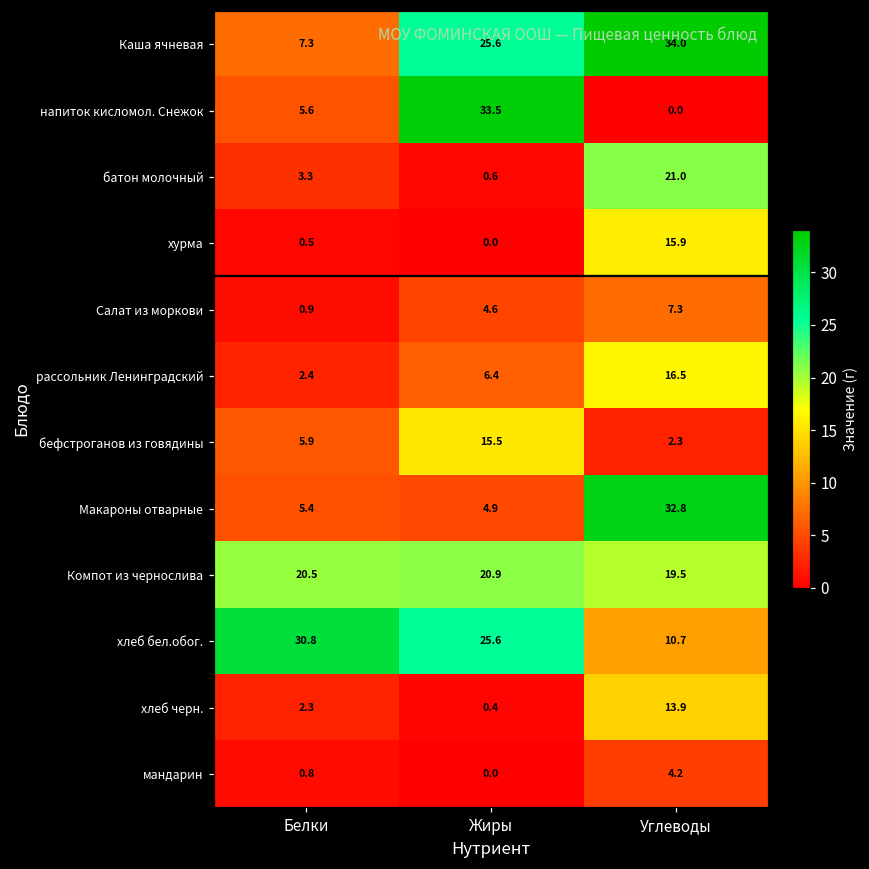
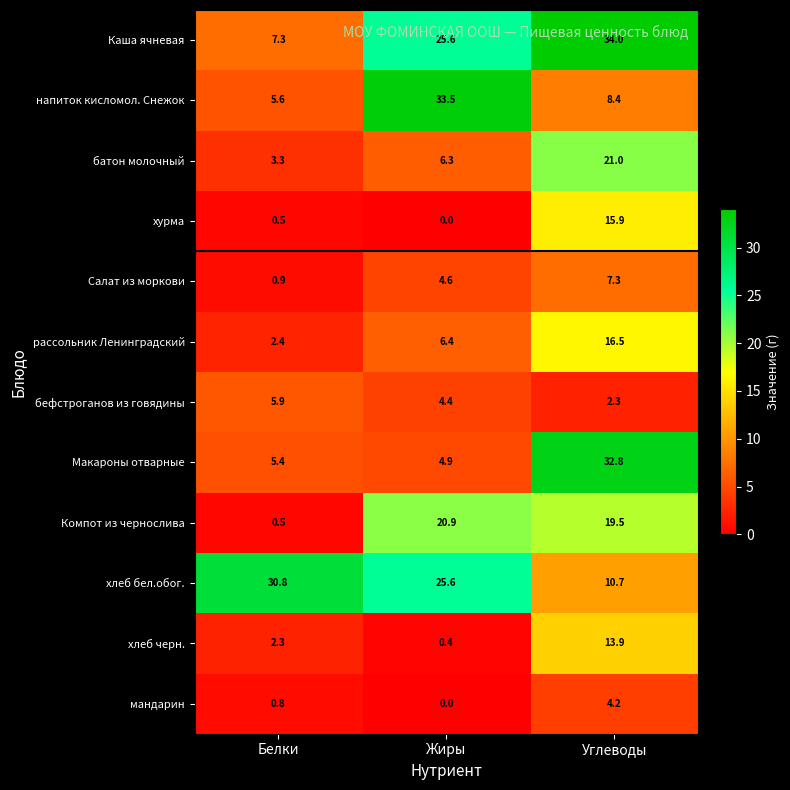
напиток кисломол. Снежок, Углеводы: 0.0 -> 8.4
батон молочный, Жиры: 0.6 -> 6.3
бефстроганов из говядины, Жиры: 15.5 -> 4.4
Компот из чернослива, Белки: 20.5 -> 0.5
